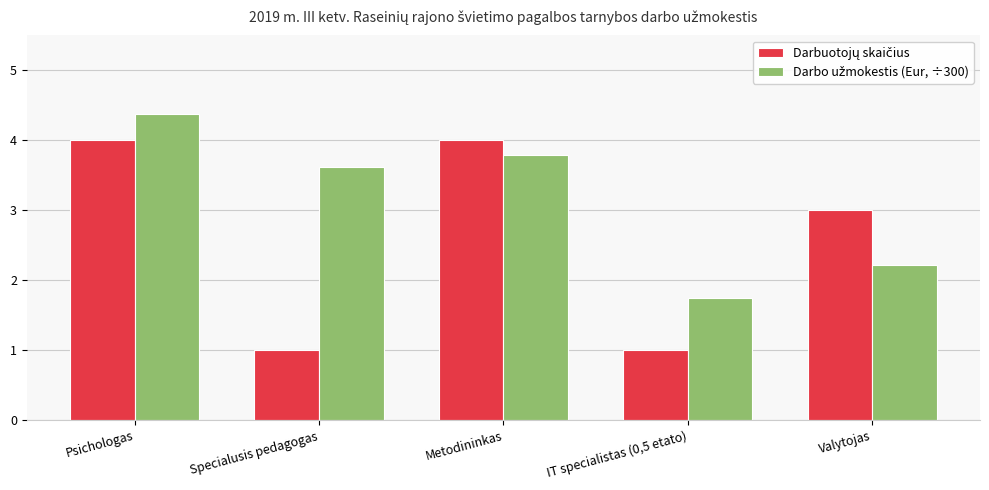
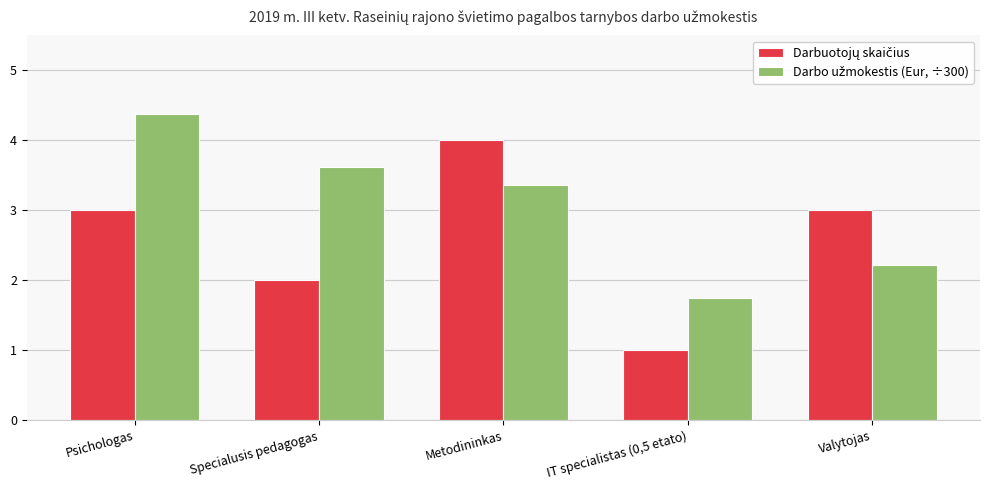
Darbuotojų skaičius, Psichologas: 4 -> 3
Darbuotojų skaičius, Specialusis pedagogas: 1 -> 2
Darbo užmokestis (Eur, ÷300), Metodininkas: 3.8 -> 3.4
